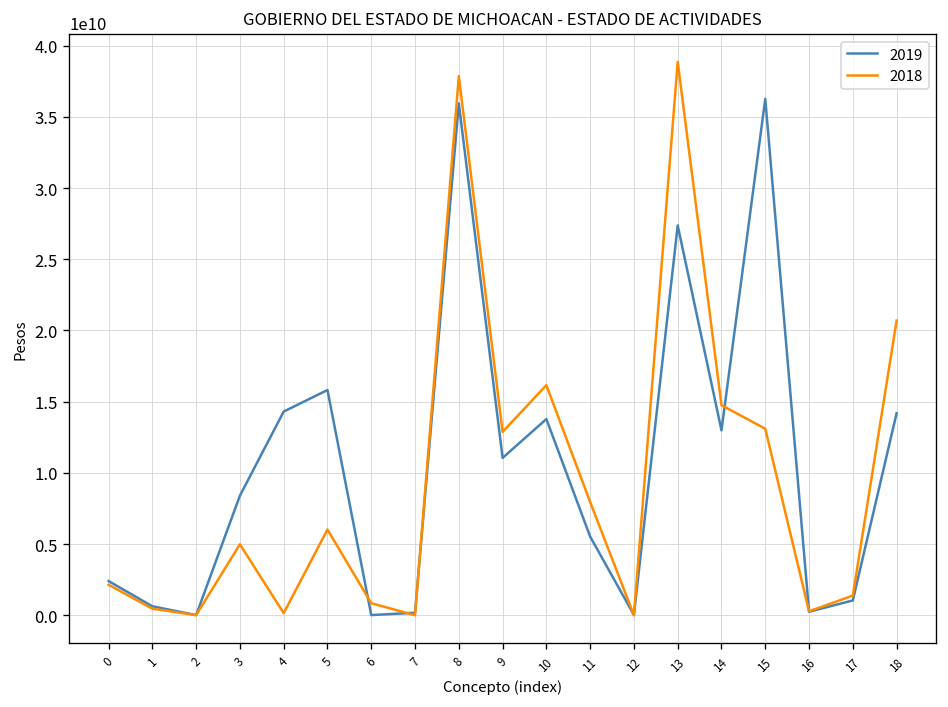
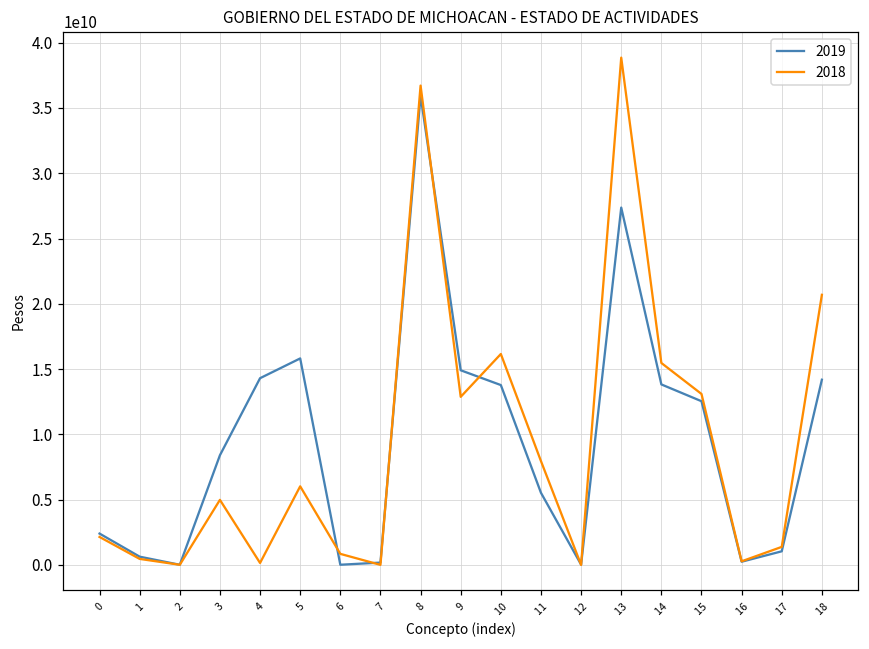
2018, 8: 37900000000 -> 36700000000
2019, 9: 11000000000 -> 14900000000
2019, 14: 13000000000 -> 13800000000
2018, 14: 14800000000 -> 15500000000
2019, 15: 36300000000 -> 12500000000
